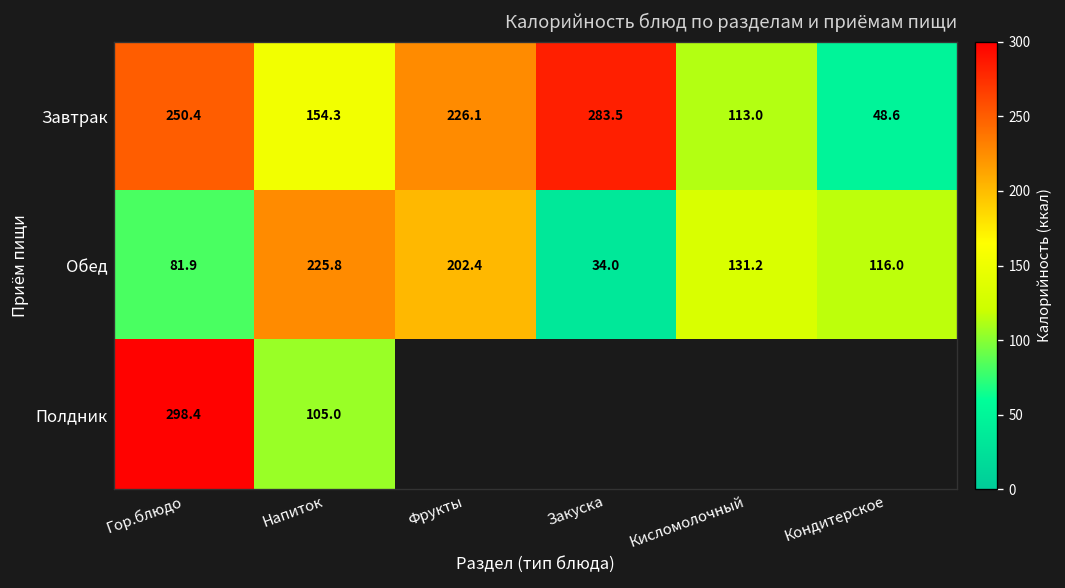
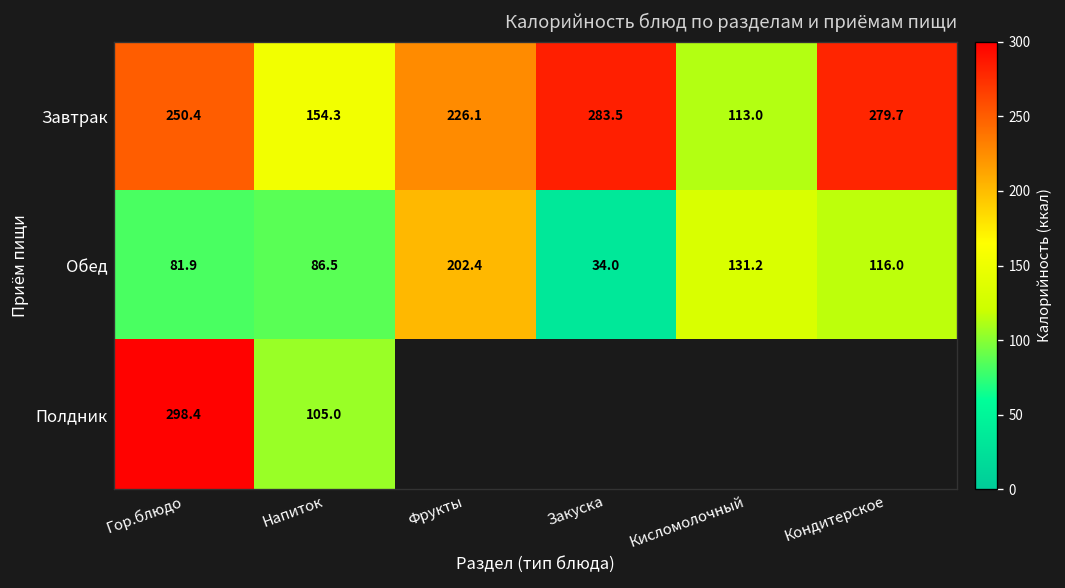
Завтрак, Кондитерское: 48.6 -> 279.7
Обед, Напиток: 225.8 -> 86.5
